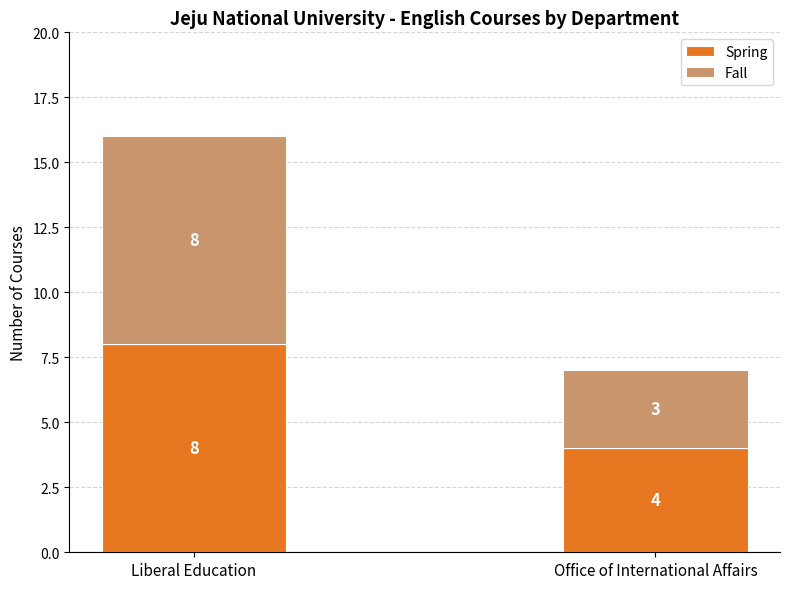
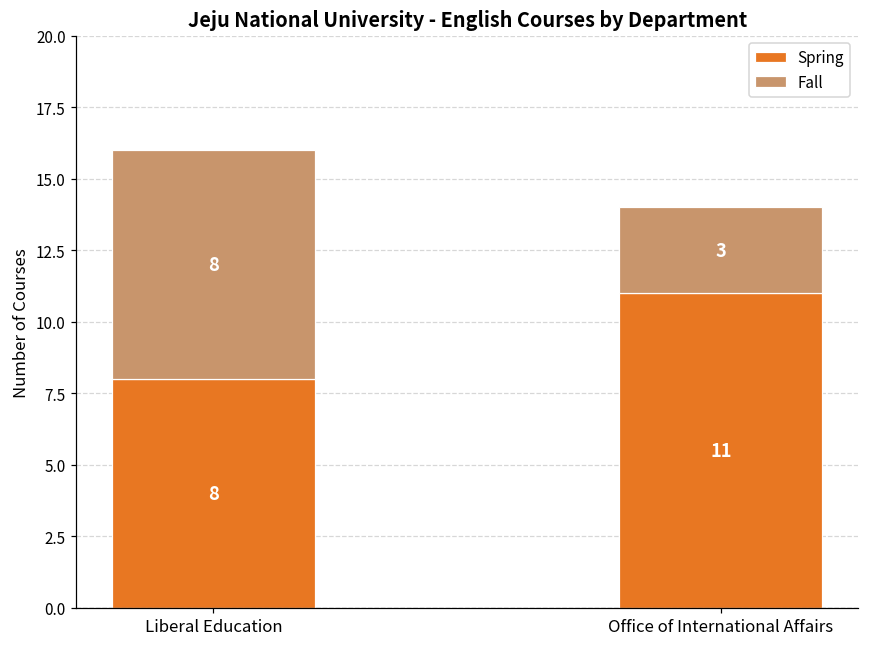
Spring, Office of International Affairs: 4 -> 11
